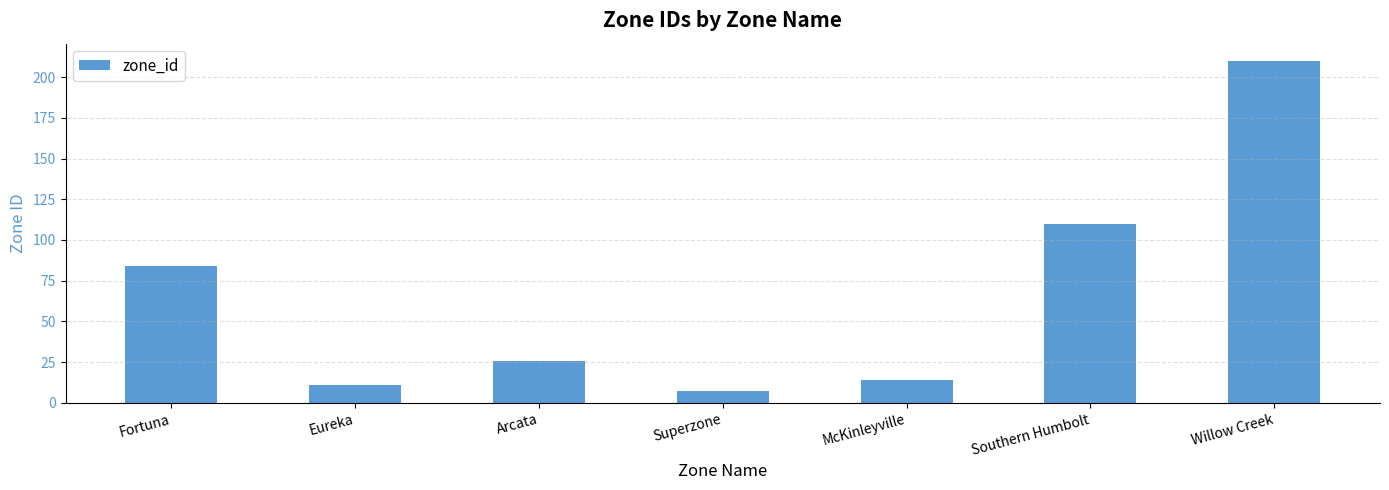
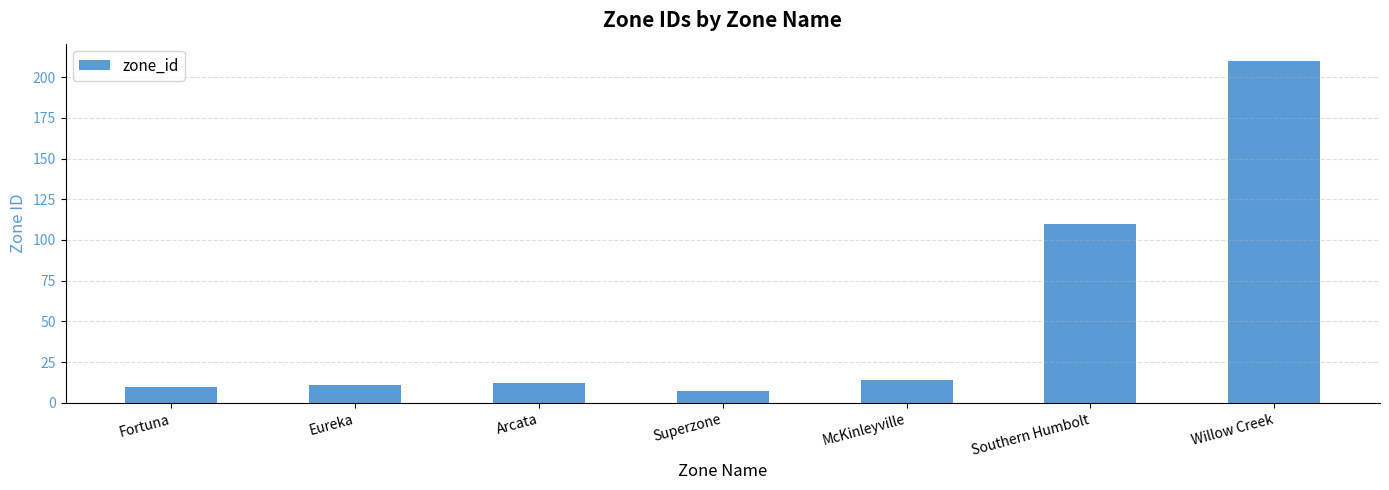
Fortuna: 84 -> 10
Arcata: 26 -> 12
